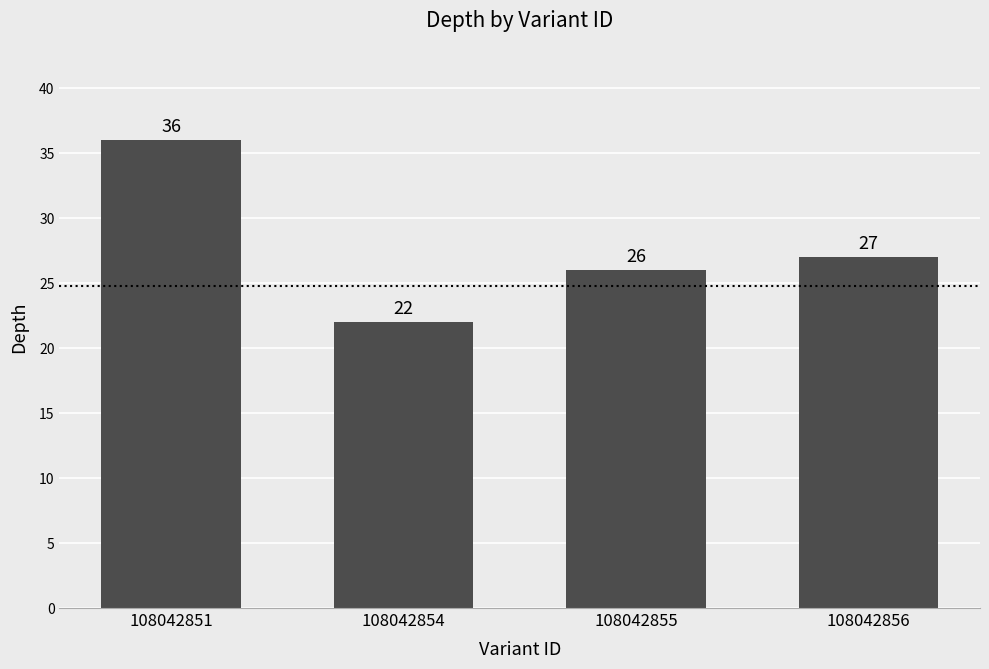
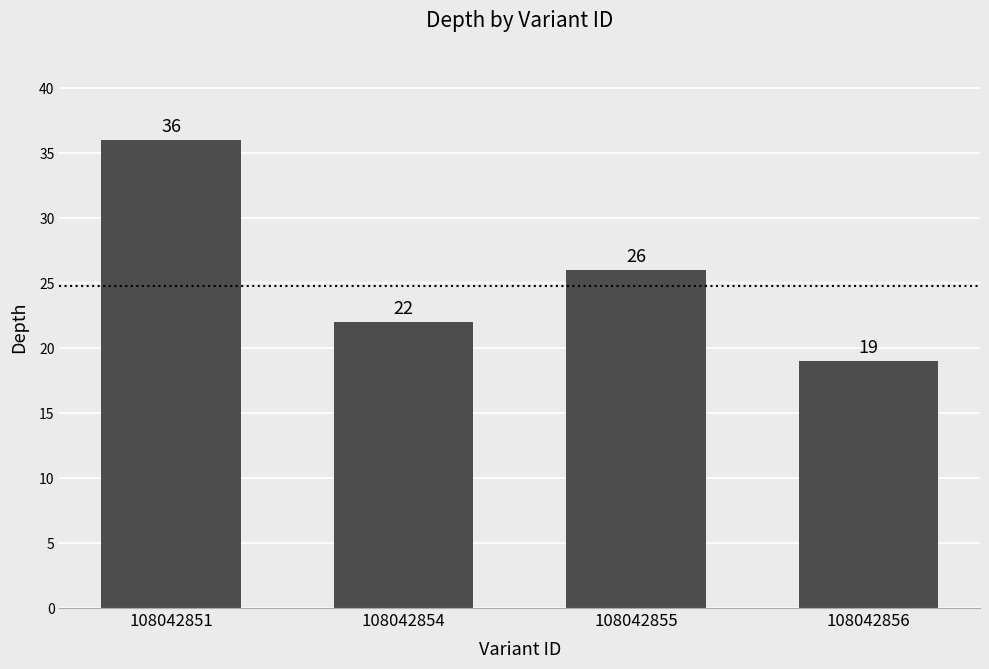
108042856: 27 -> 19
